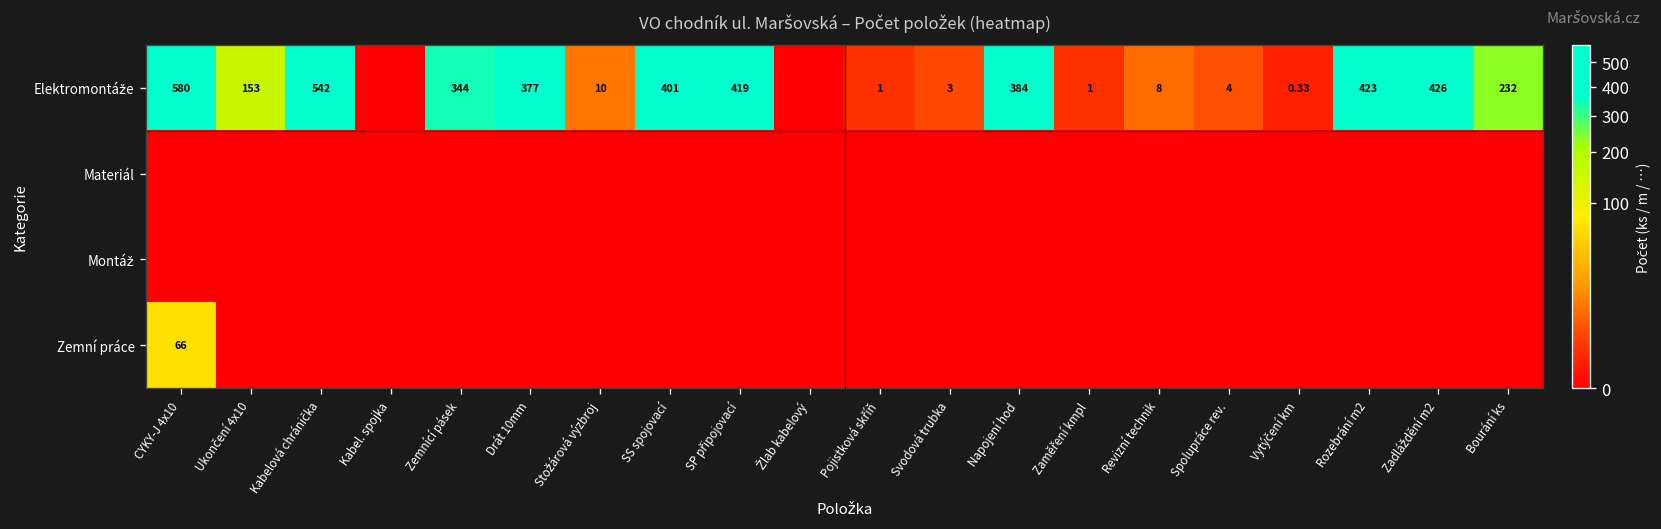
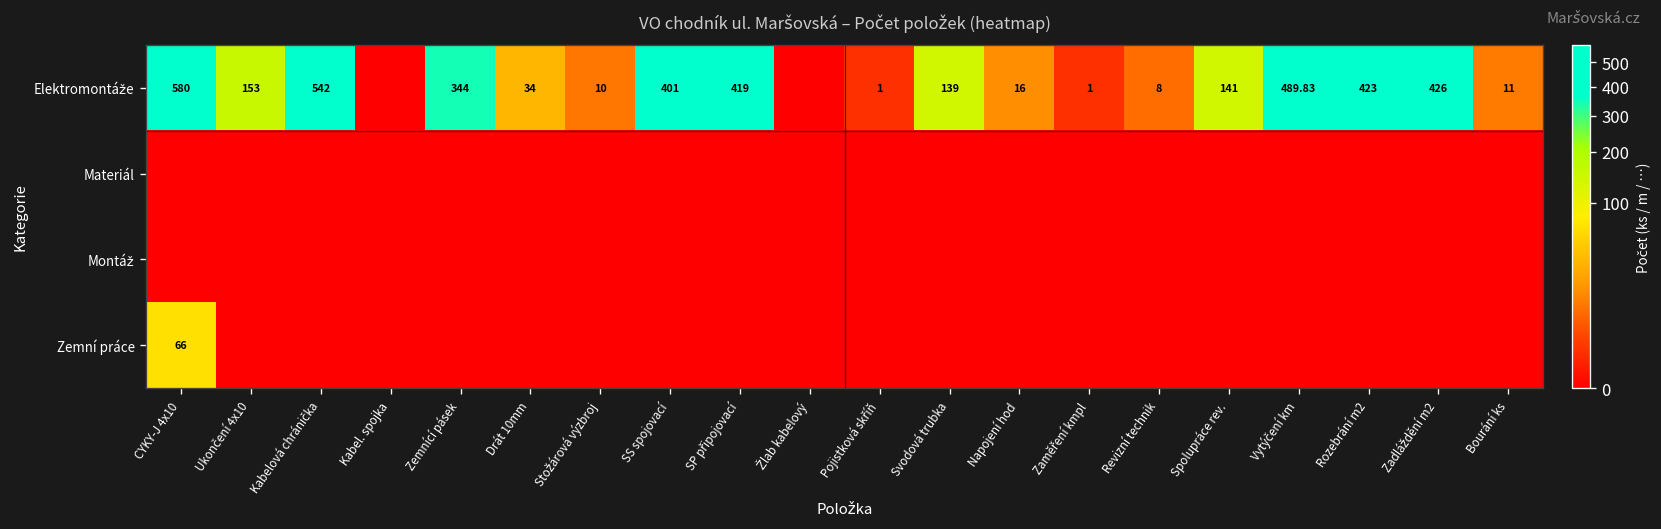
Elektromontáže, Drát 10mm: 377 -> 34
Elektromontáže, Svodová trubka: 3 -> 139
Elektromontáže, Napojení hod: 384 -> 16
Elektromontáže, Spolupráce rev.: 4 -> 141
Elektromontáže, Vytýčení km: 0.33 -> 489.83
Elektromontáže, Bourání ks: 232 -> 11
